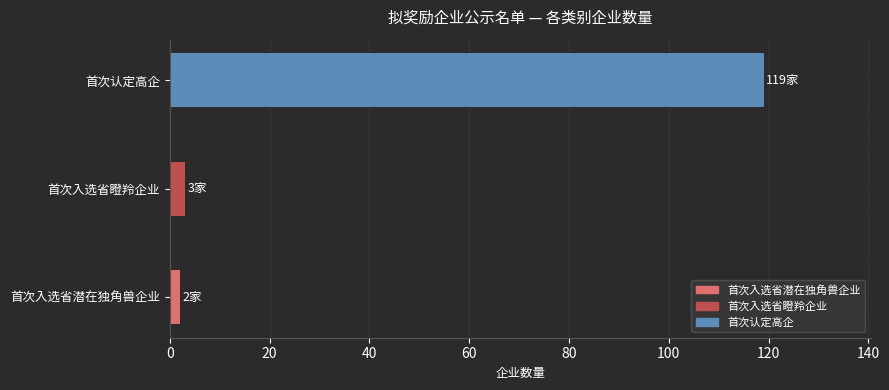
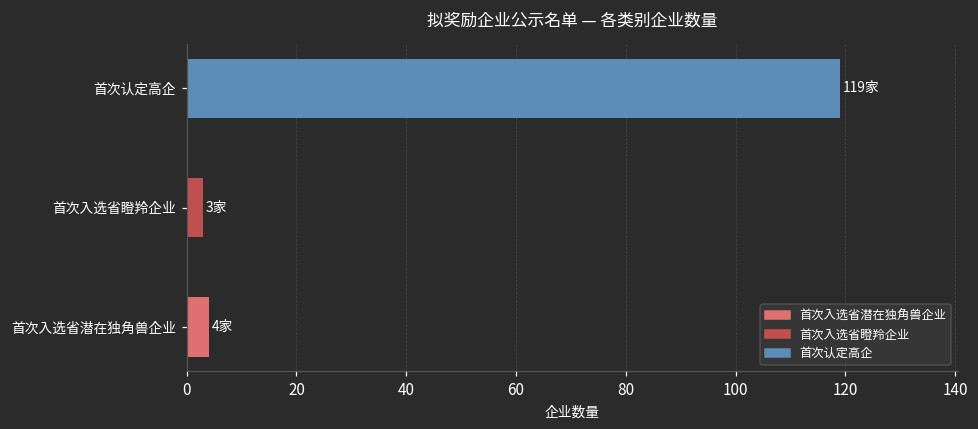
首次入选省潜在独角兽企业: 2家 -> 4家
